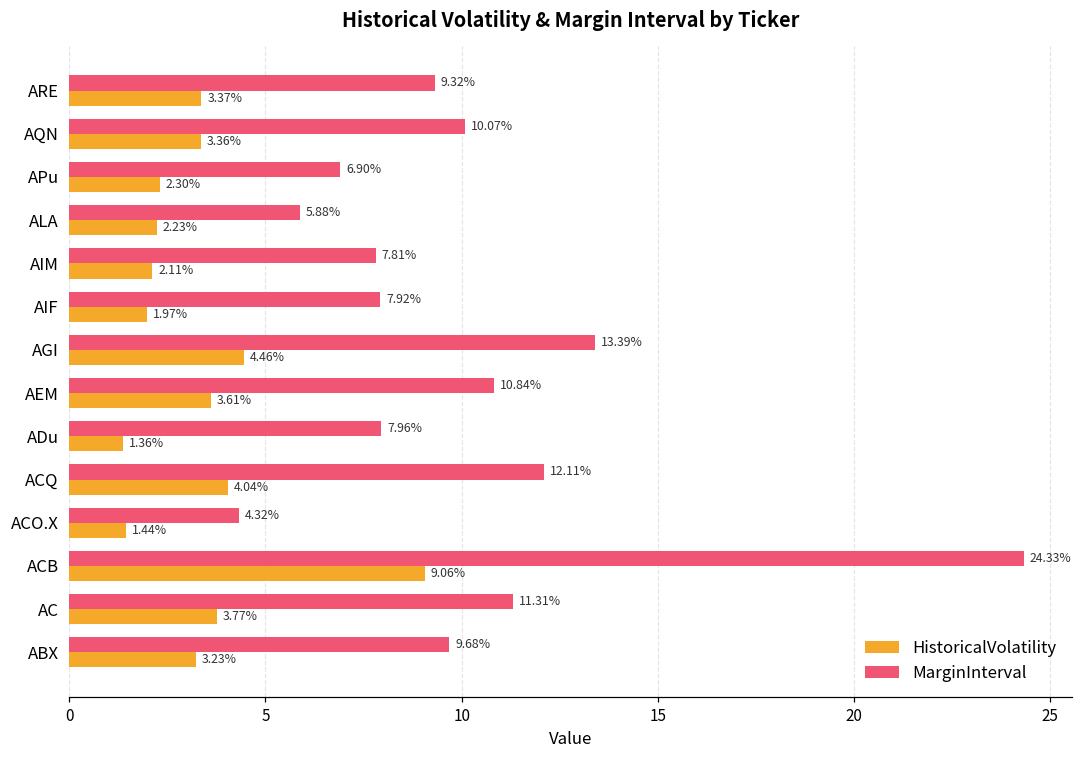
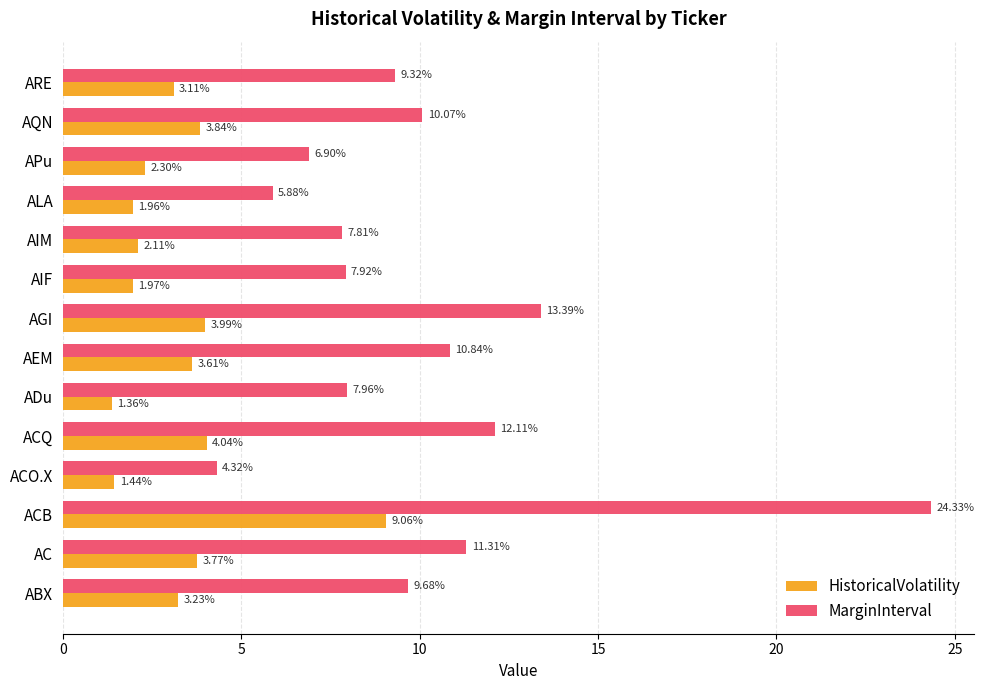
HistoricalVolatility, ARE: 3.37% -> 3.11%
HistoricalVolatility, AQN: 3.36% -> 3.84%
HistoricalVolatility, ALA: 2.23% -> 1.96%
HistoricalVolatility, AGI: 4.46% -> 3.99%
